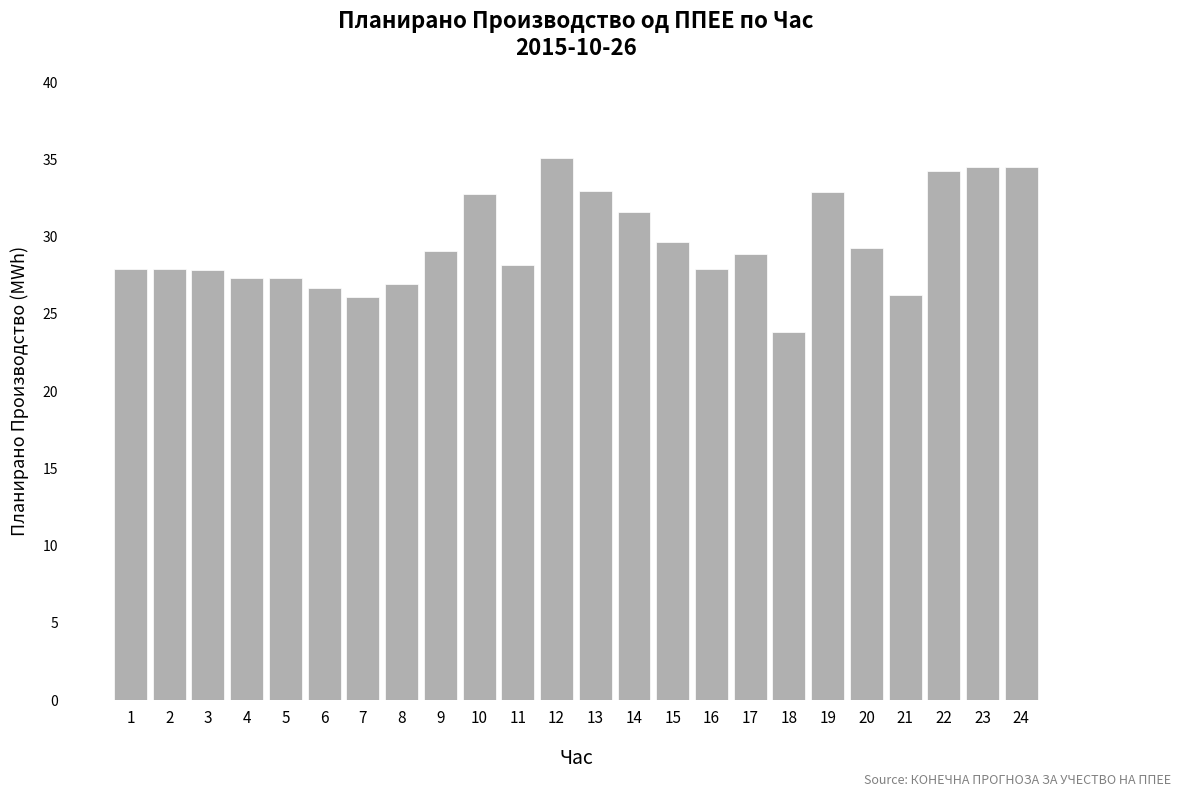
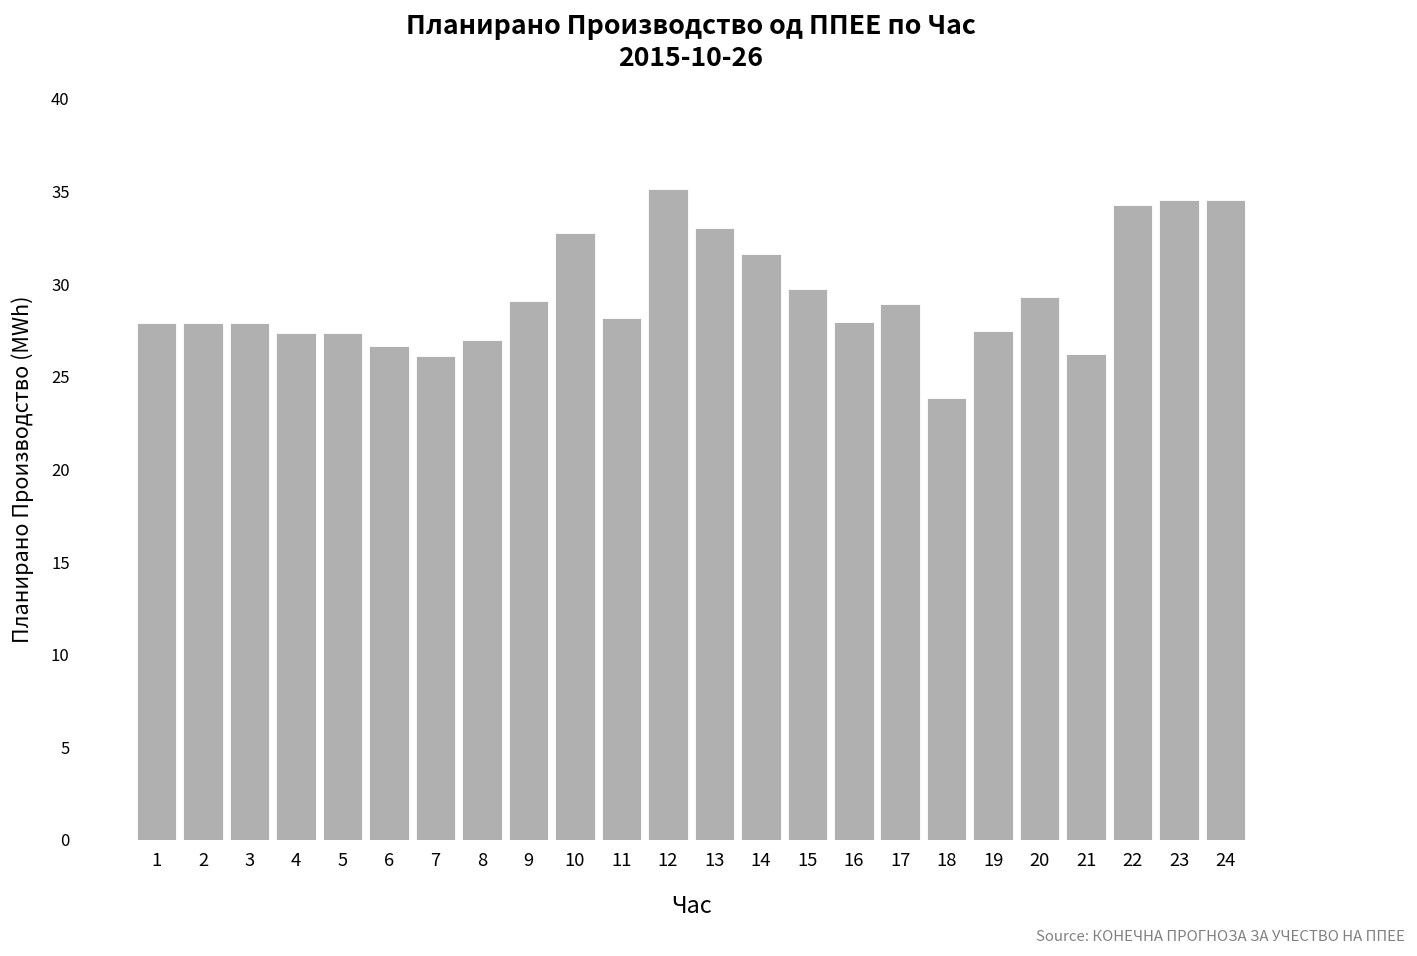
19: 32.9 -> 27.4
